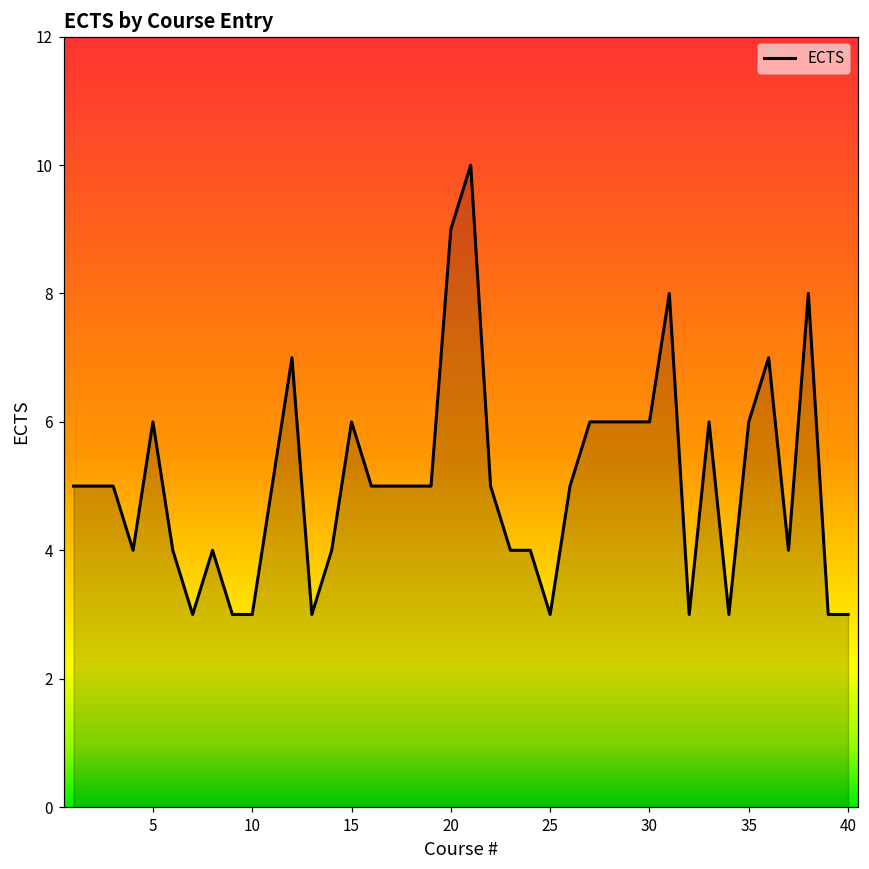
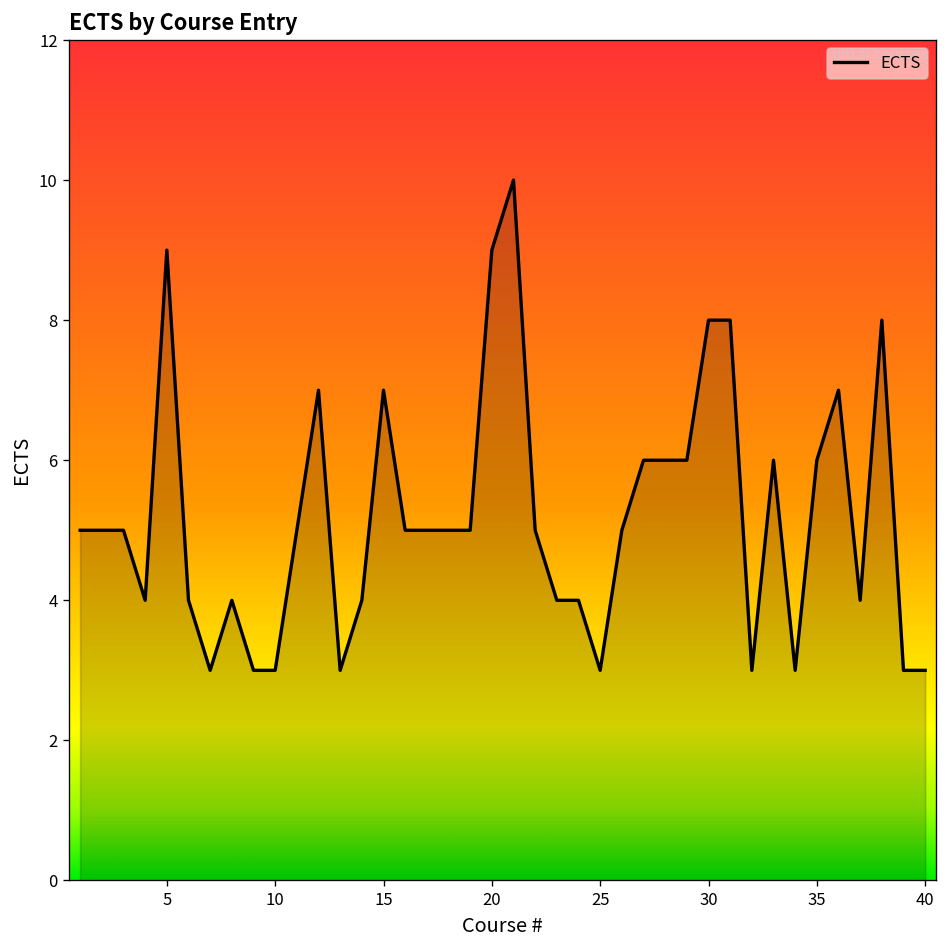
5: 6 -> 9
15: 6 -> 7
30: 6 -> 8
